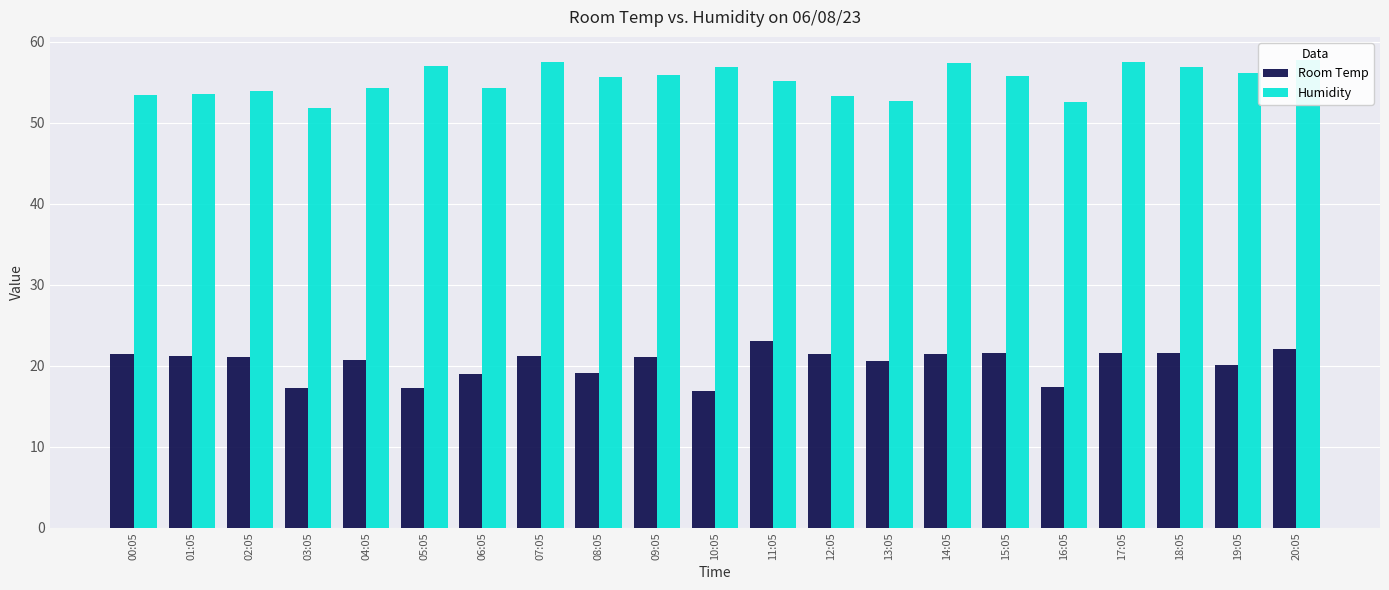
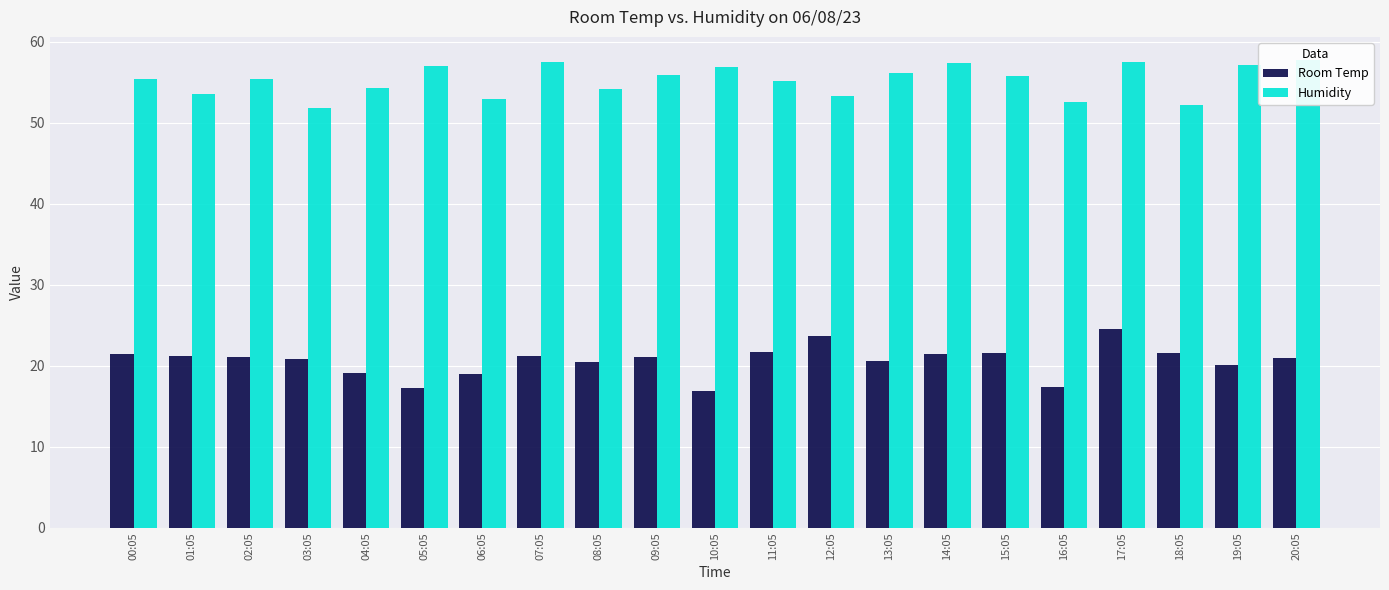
Humidity, 00:05: 53 -> 55
Humidity, 02:05: 54 -> 55
Room Temp, 03:05: 17 -> 21
Room Temp, 04:05: 21 -> 19
Humidity, 06:05: 54 -> 53
Room Temp, 08:05: 19 -> 20
Humidity, 08:05: 56 -> 54
Room Temp, 11:05: 23 -> 22
Room Temp, 12:05: 21 -> 24
Humidity, 13:05: 53 -> 56
Room Temp, 17:05: 22 -> 25
Humidity, 18:05: 57 -> 52
Humidity, 19:05: 56 -> 57
Room Temp, 20:05: 22 -> 21
